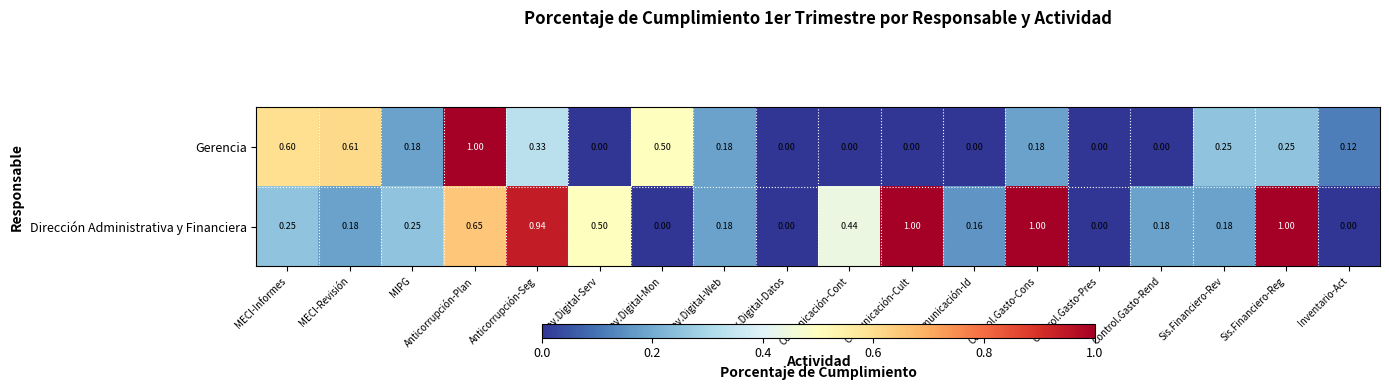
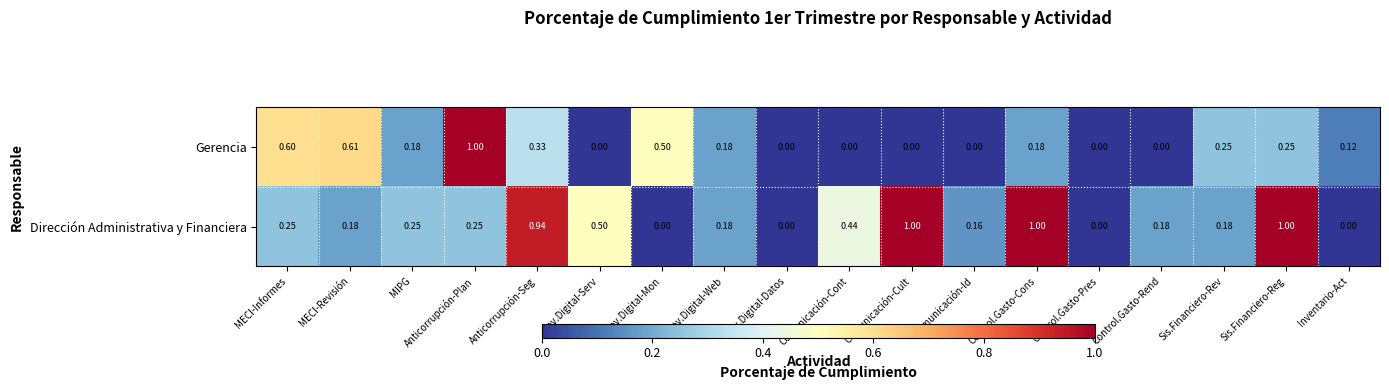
Dirección Administrativa y Financiera, Anticorrupción-Plan: 0.65 -> 0.25
